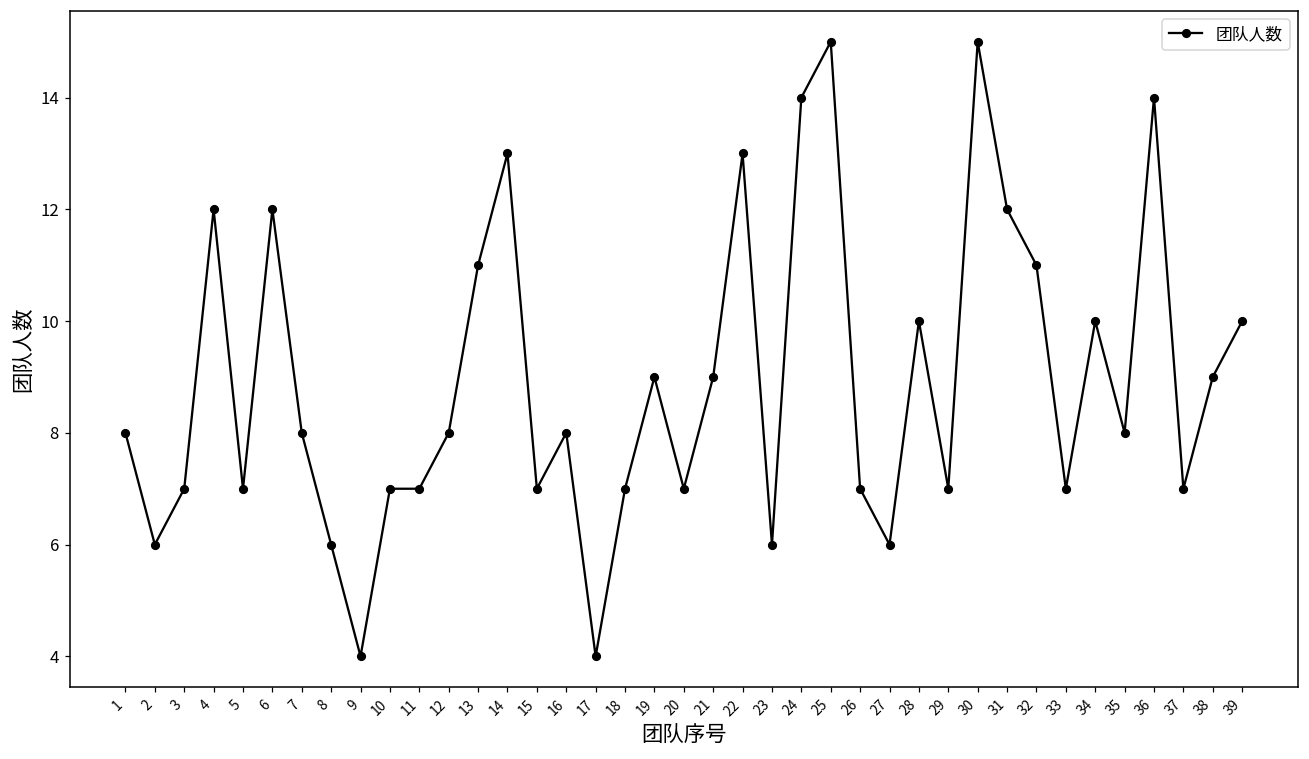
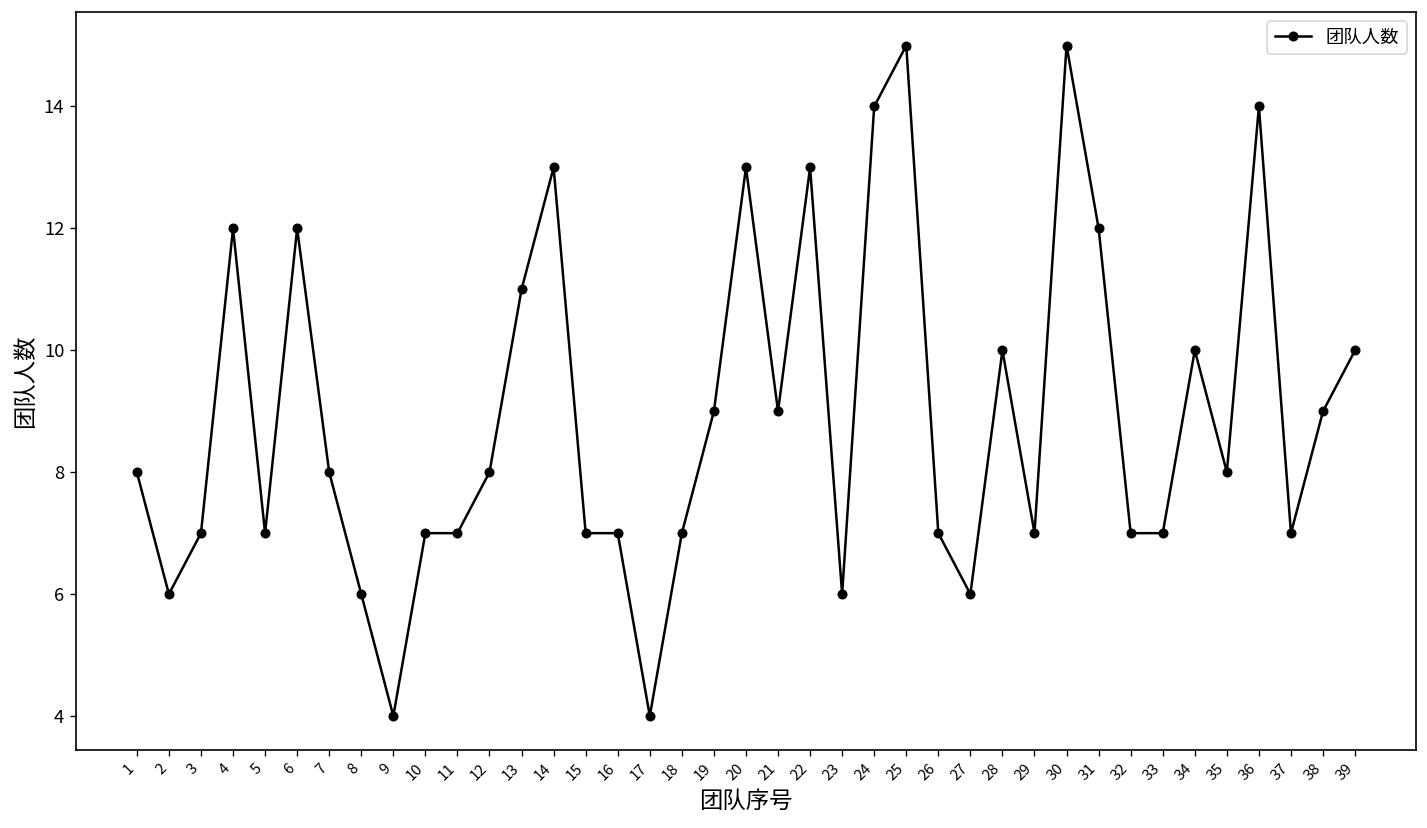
16: 8 -> 7
20: 7 -> 13
32: 11 -> 7
